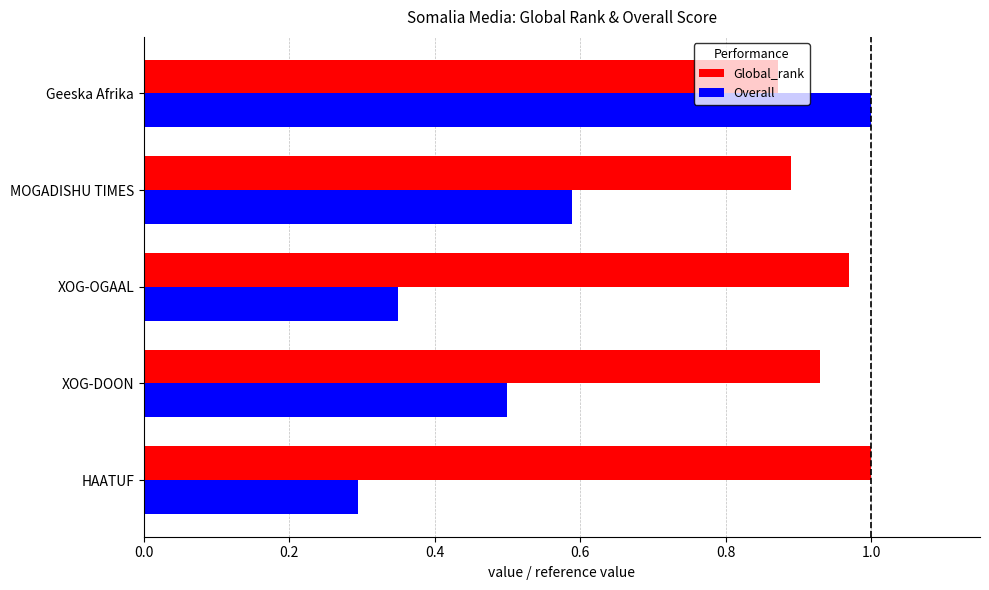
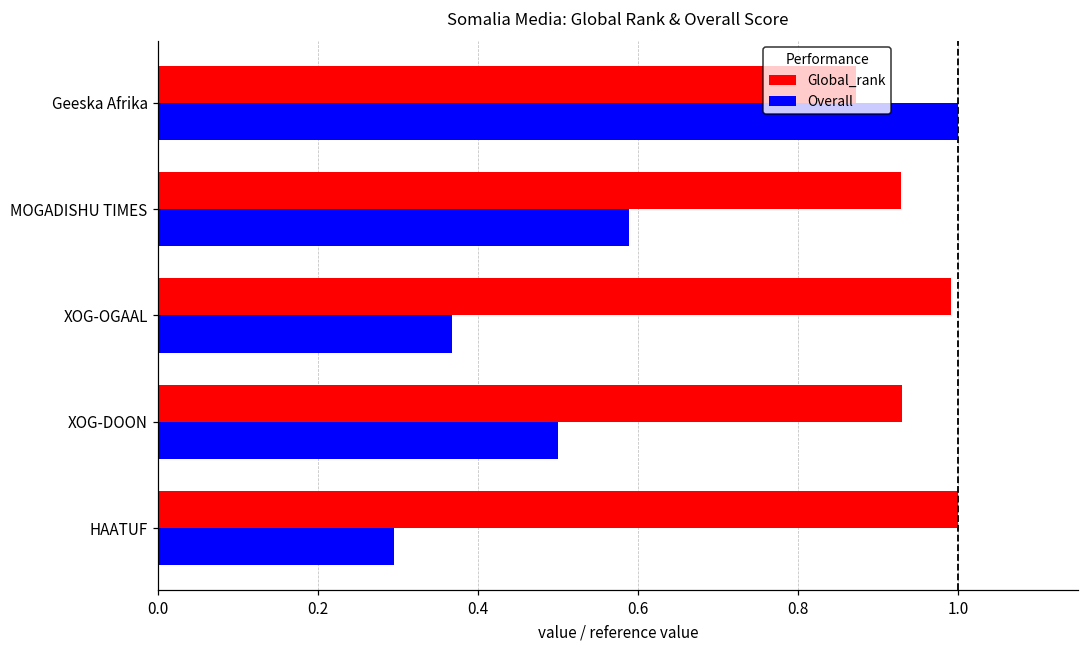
Global_rank, MOGADISHU TIMES: 0.89 -> 0.93
Global_rank, XOG-OGAAL: 0.97 -> 0.99
Overall, XOG-OGAAL: 0.35 -> 0.37
